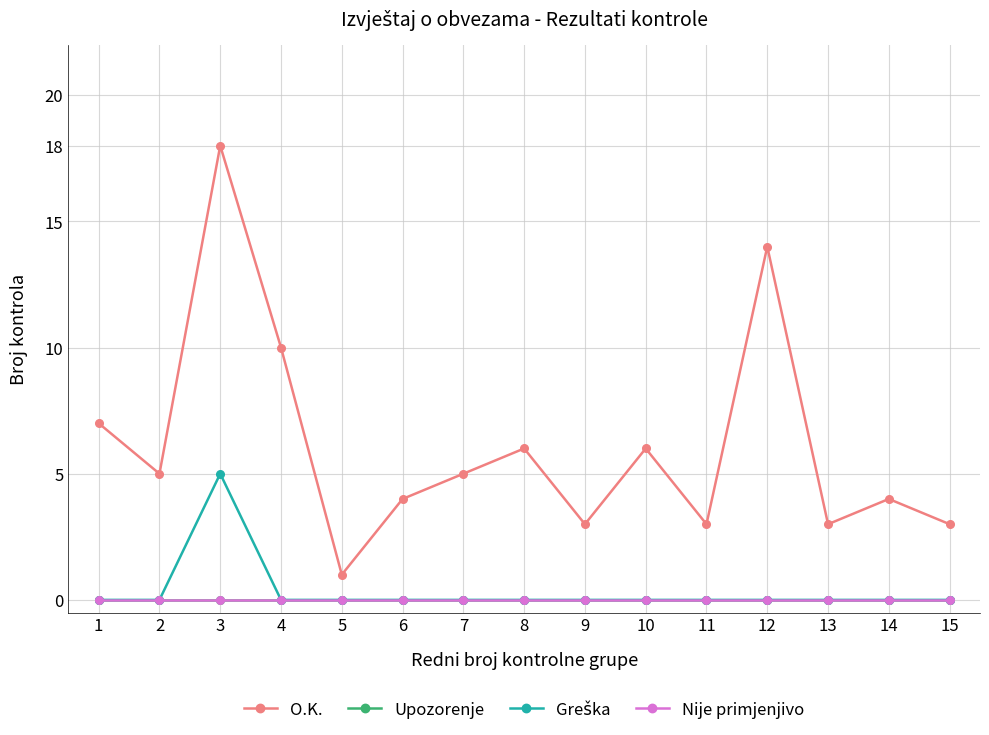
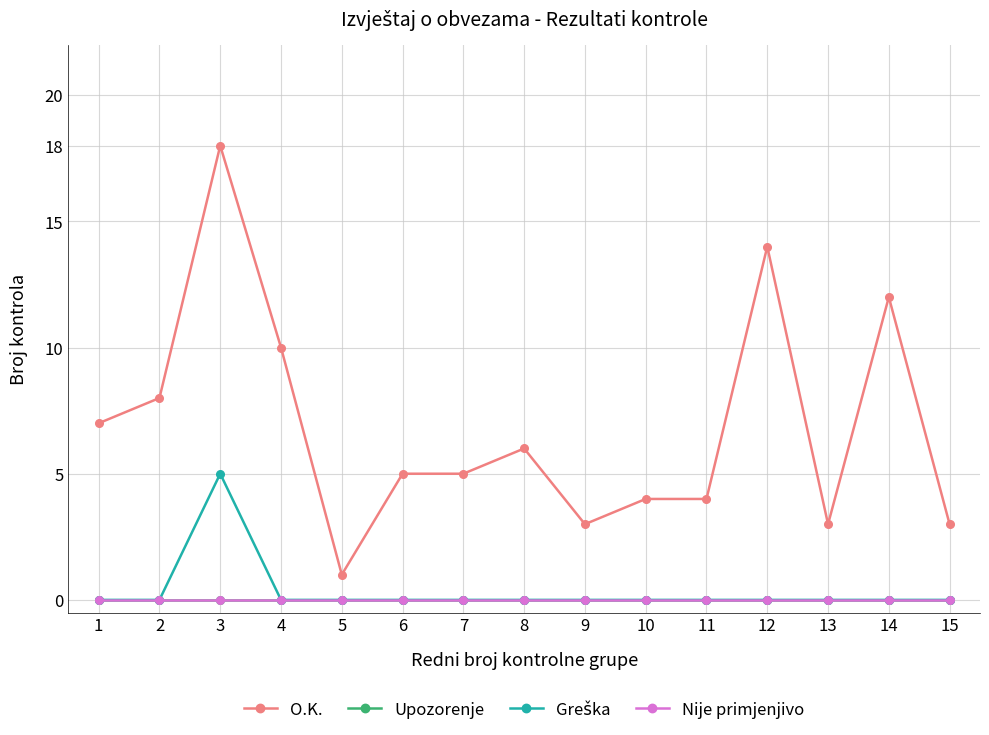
O.K., 2: 5 -> 8
O.K., 6: 4 -> 5
O.K., 10: 6 -> 4
O.K., 11: 3 -> 4
O.K., 14: 4 -> 12
